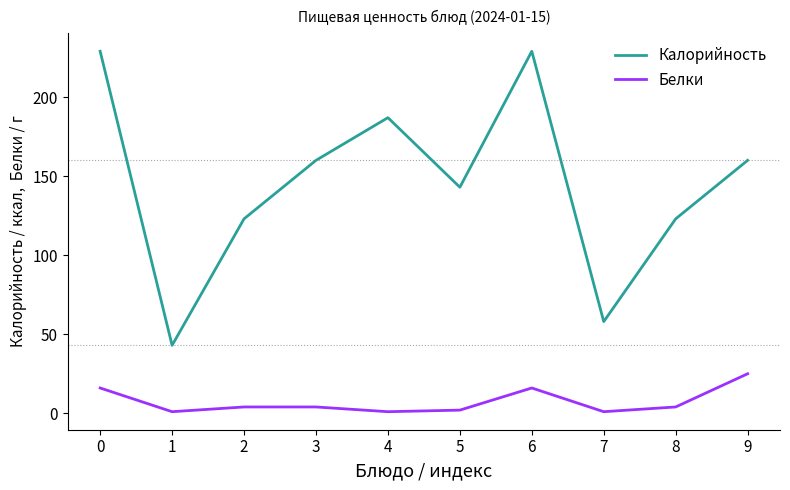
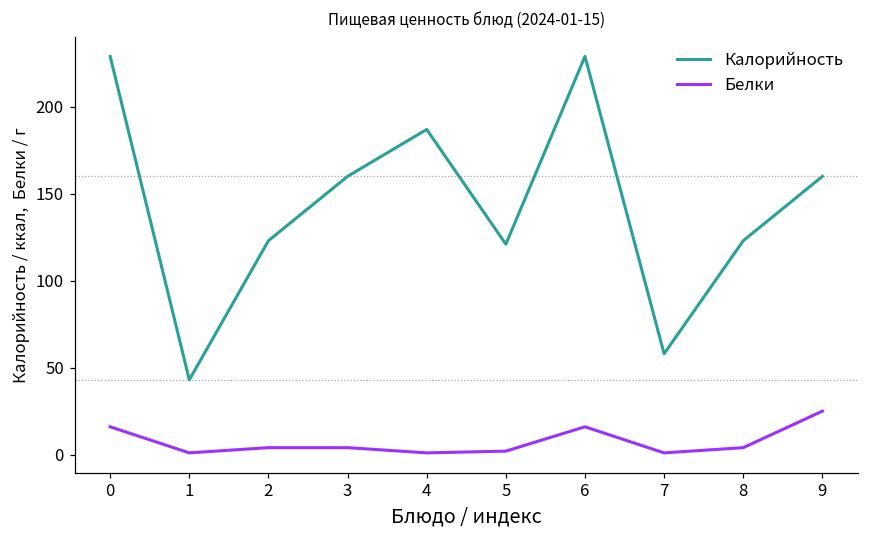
Калорийность, 5: 143 -> 121
